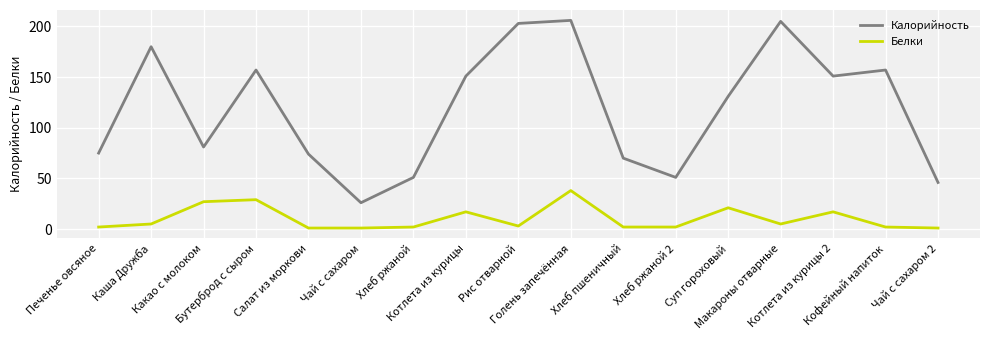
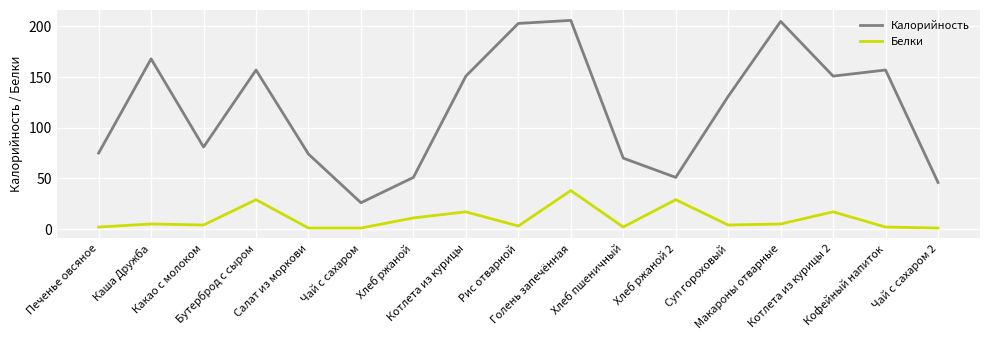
Калорийность, Каша Дружба: 180 -> 168
Белки, Какао с молоком: 27 -> 4
Белки, Хлеб ржаной: 2 -> 11
Белки, Хлеб ржаной 2: 2 -> 29
Белки, Суп гороховый: 21 -> 4
